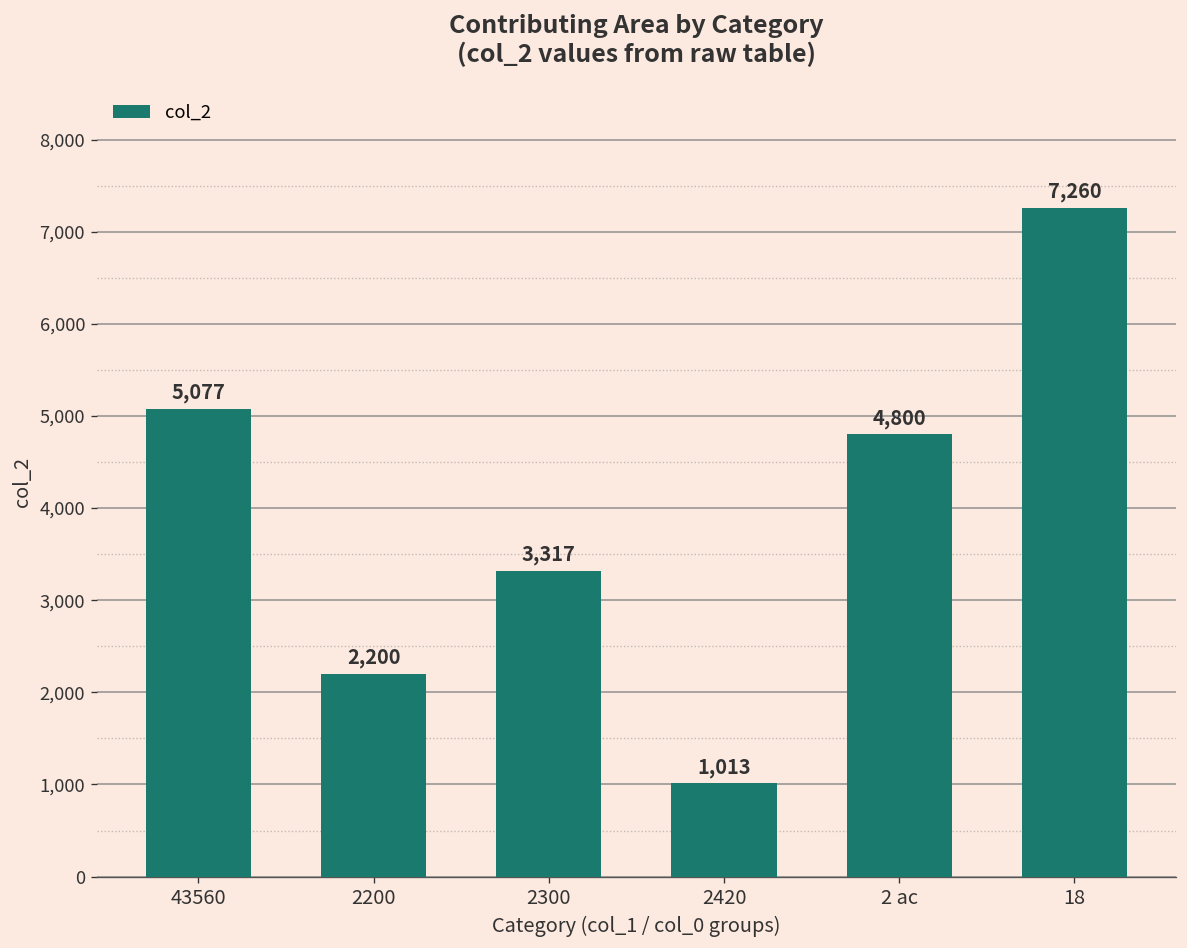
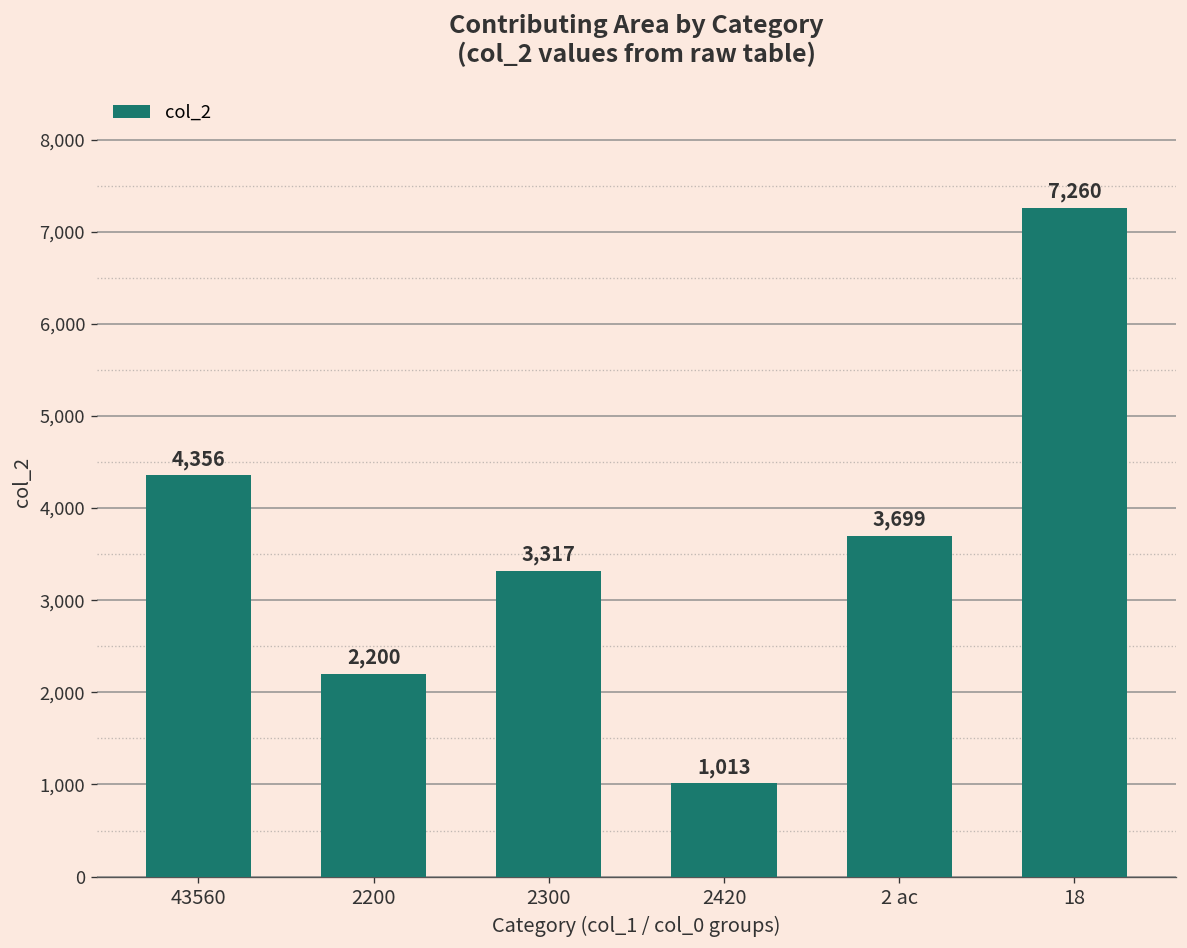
43560: 5,077 -> 4,356
2 ac: 4,800 -> 3,699
